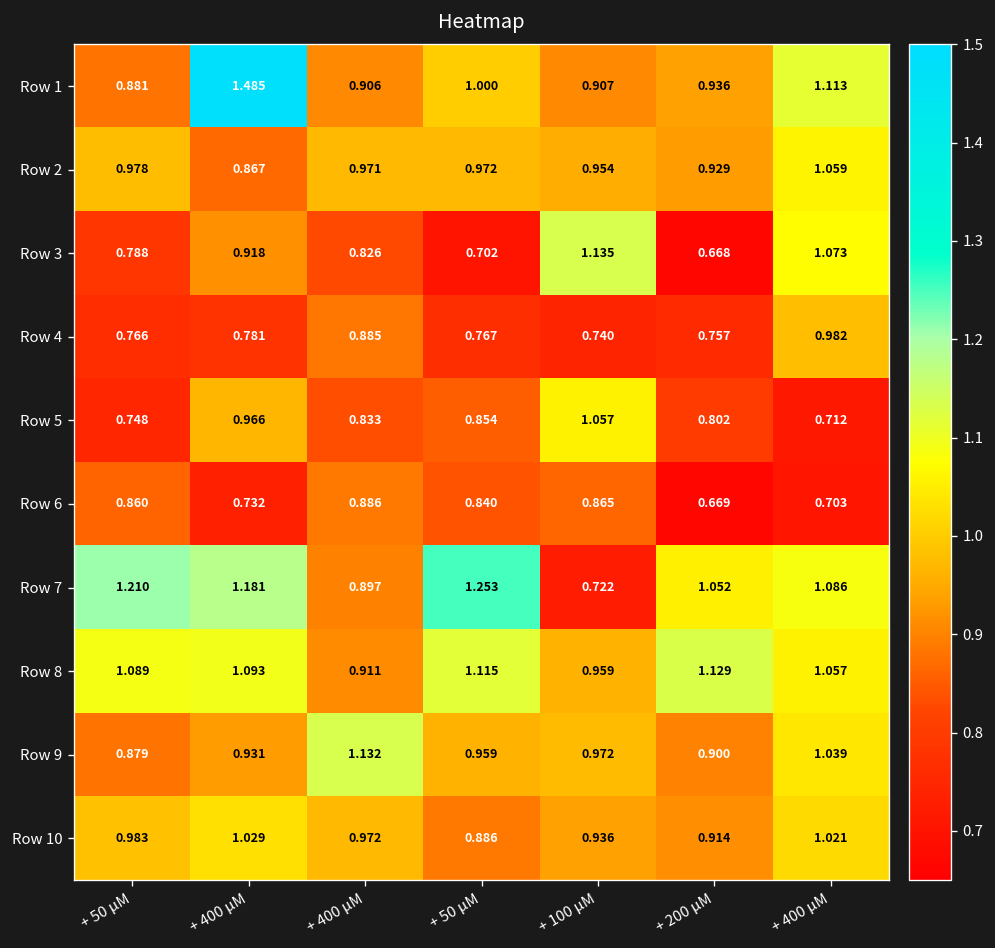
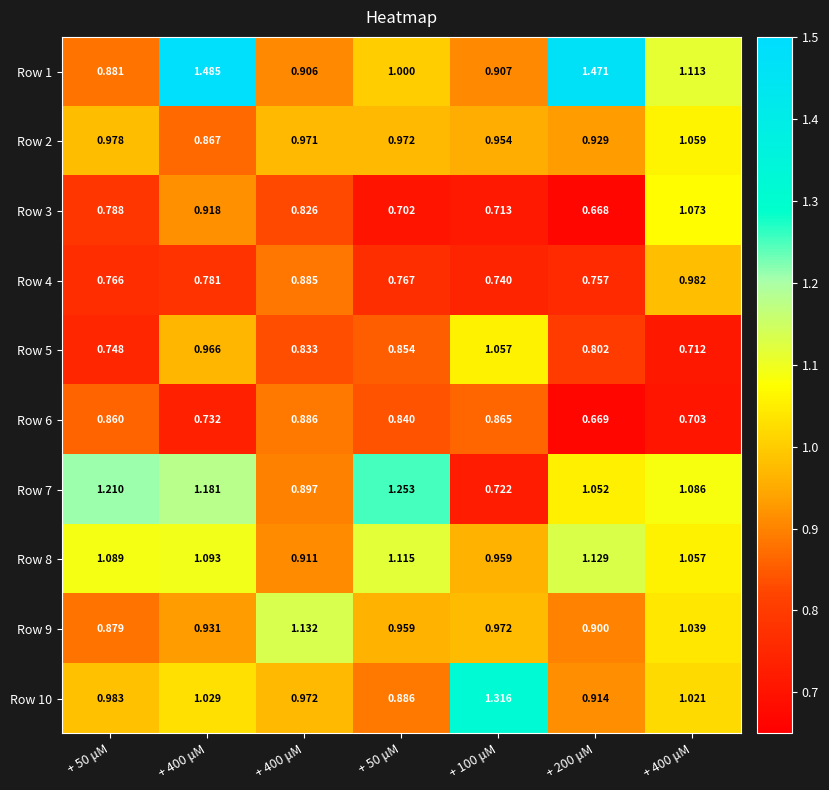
Row 1, + 200 μM: 0.936 -> 1.471
Row 3, + 100 μM: 1.135 -> 0.713
Row 10, + 100 μM: 0.936 -> 1.316
